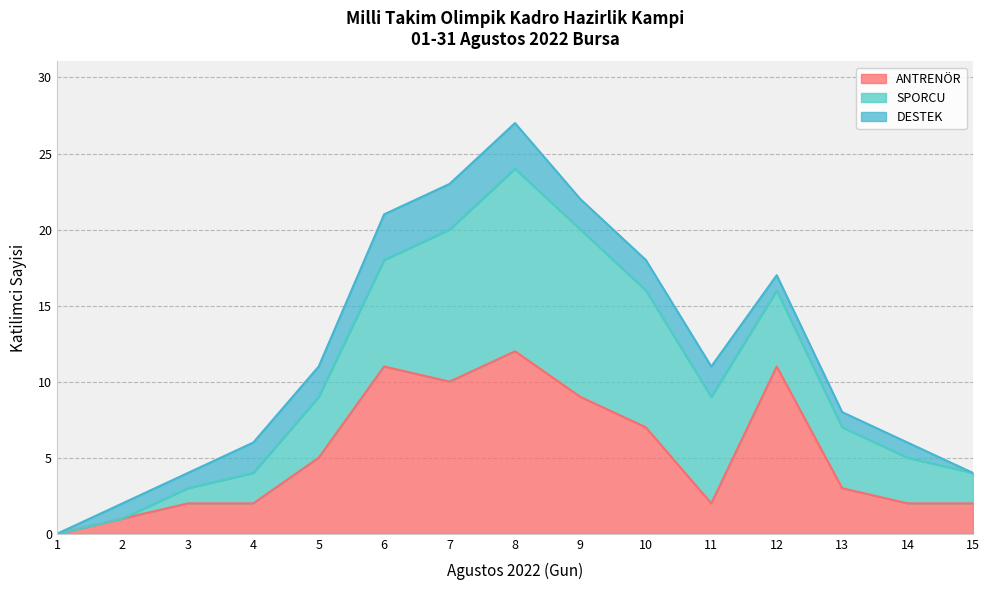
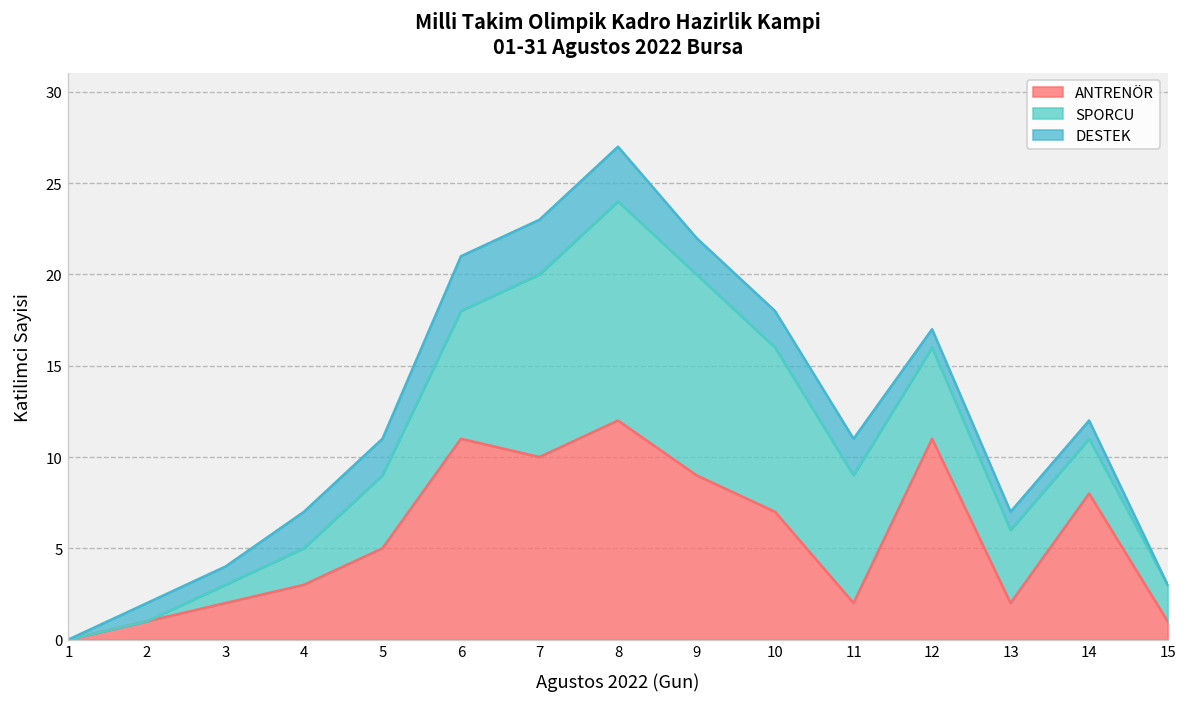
ANTRENÖR, 4: 2 -> 3
ANTRENÖR, 13: 3 -> 2
ANTRENÖR, 14: 2 -> 8
ANTRENÖR, 15: 2 -> 1
